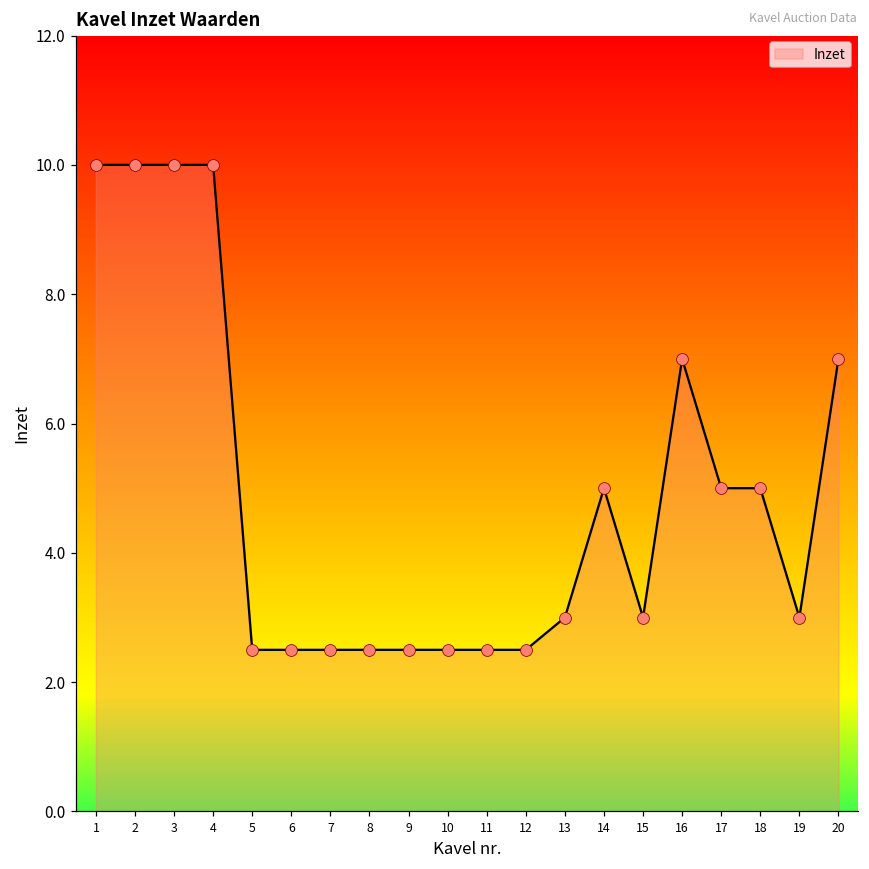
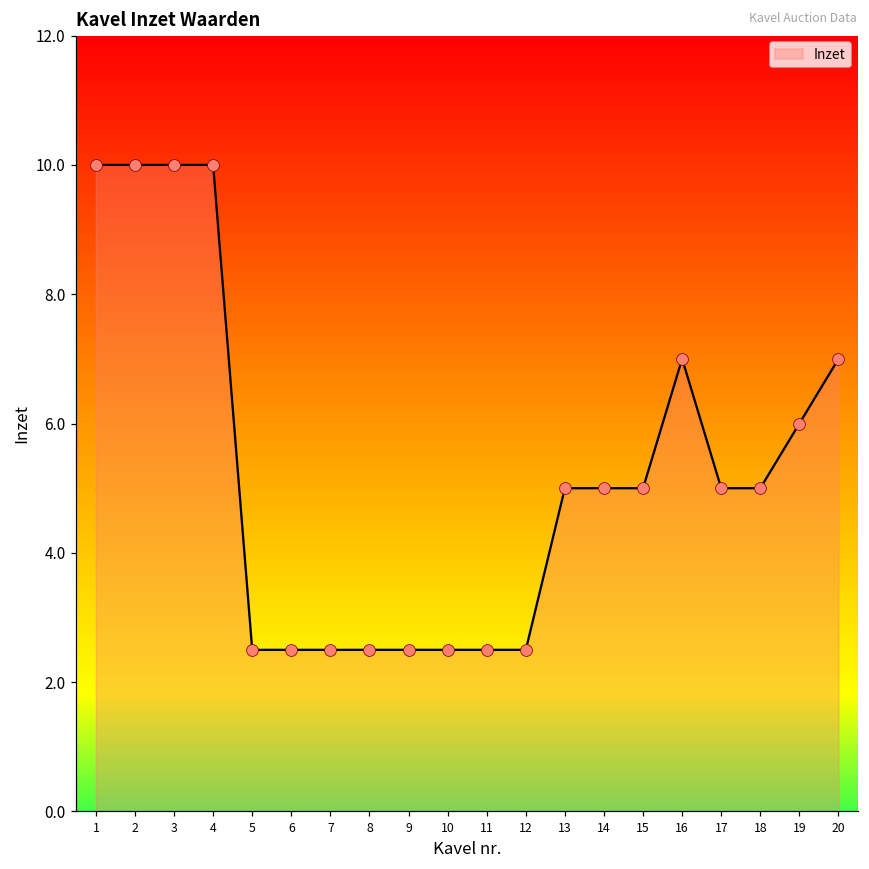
13: 3 -> 5
15: 3 -> 5
19: 3 -> 6
